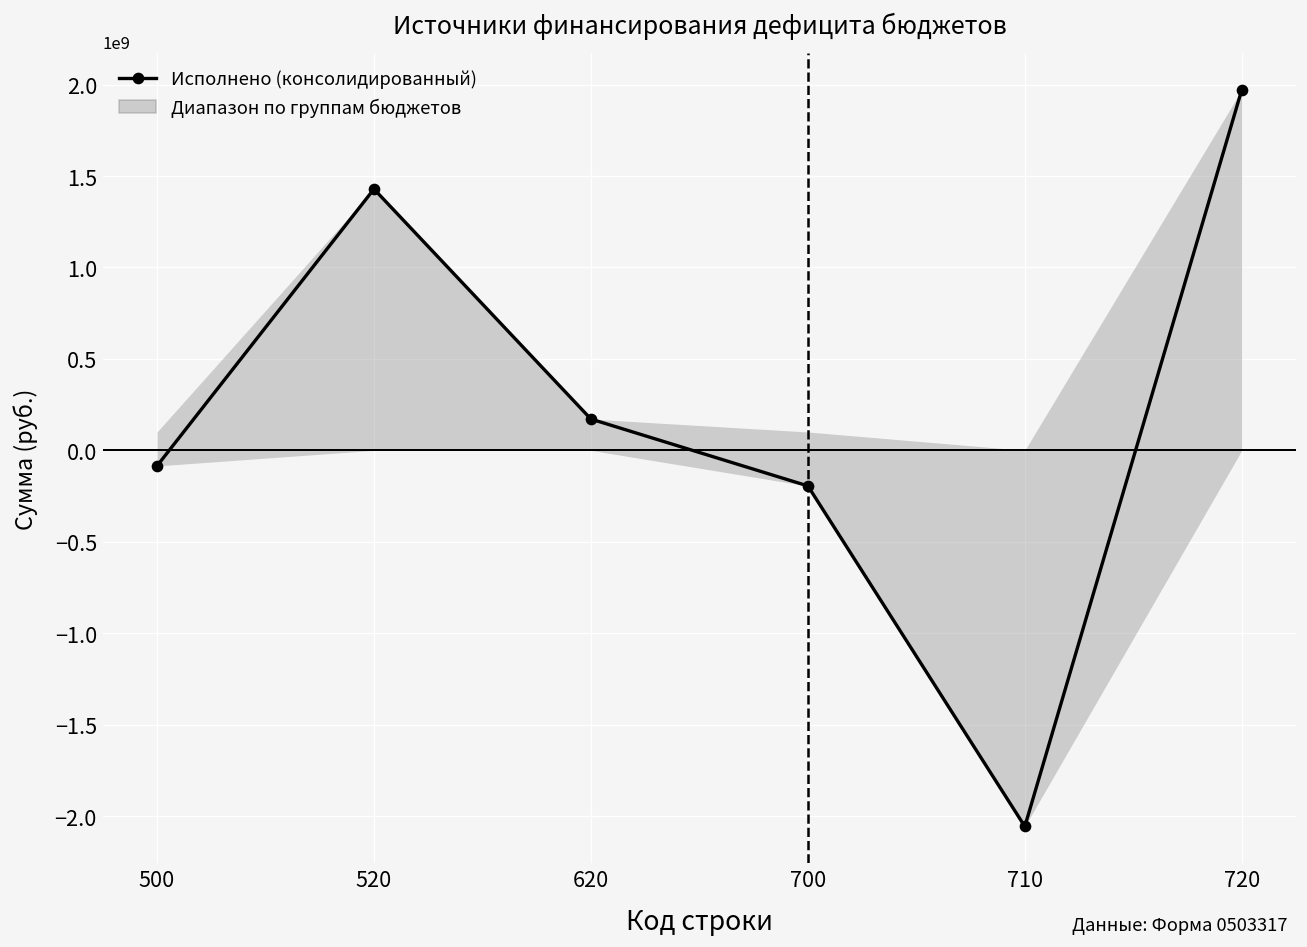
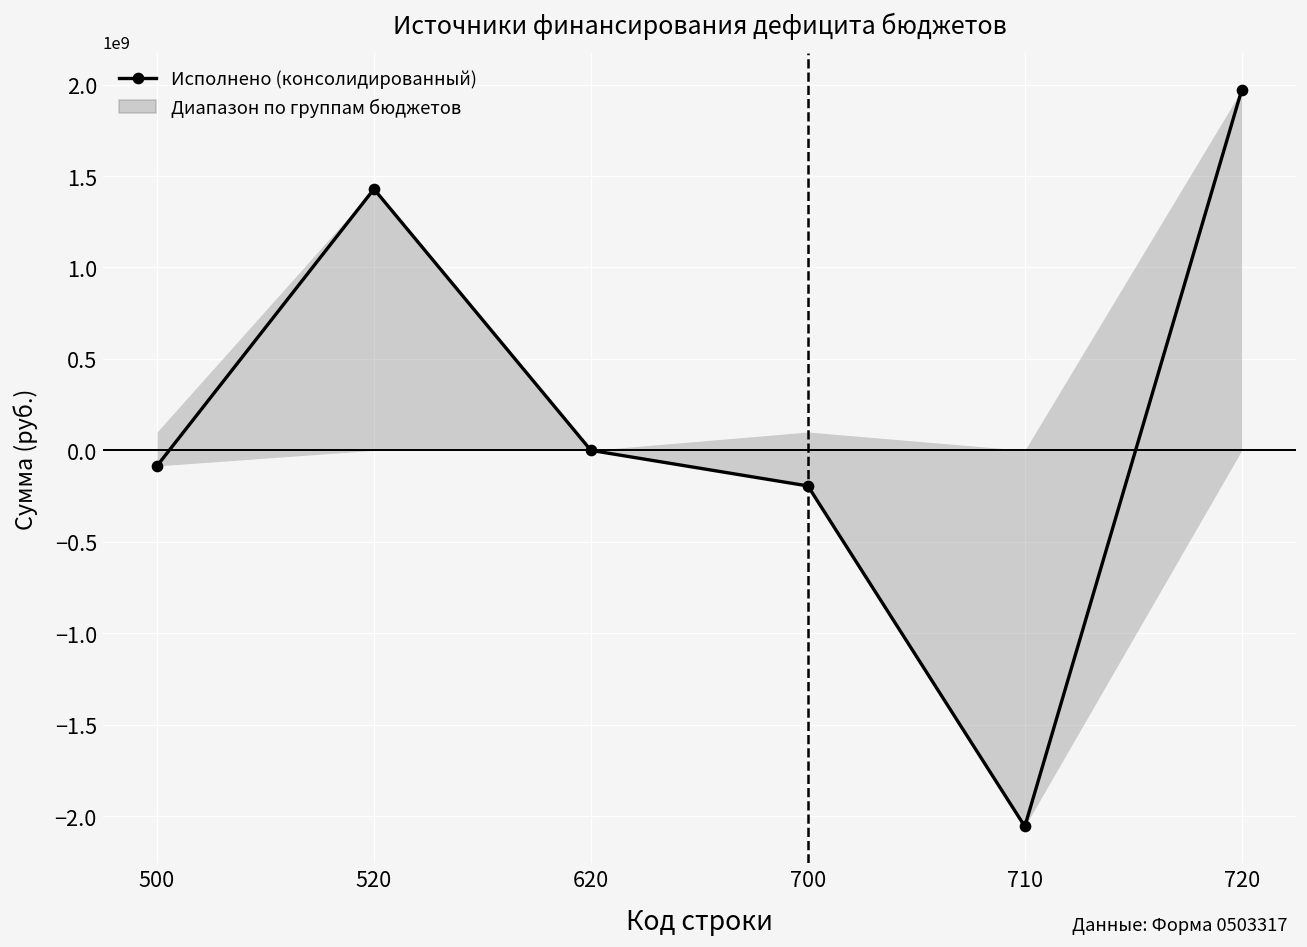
Исполнено (консолидированный), 620: 170000000 -> 0
